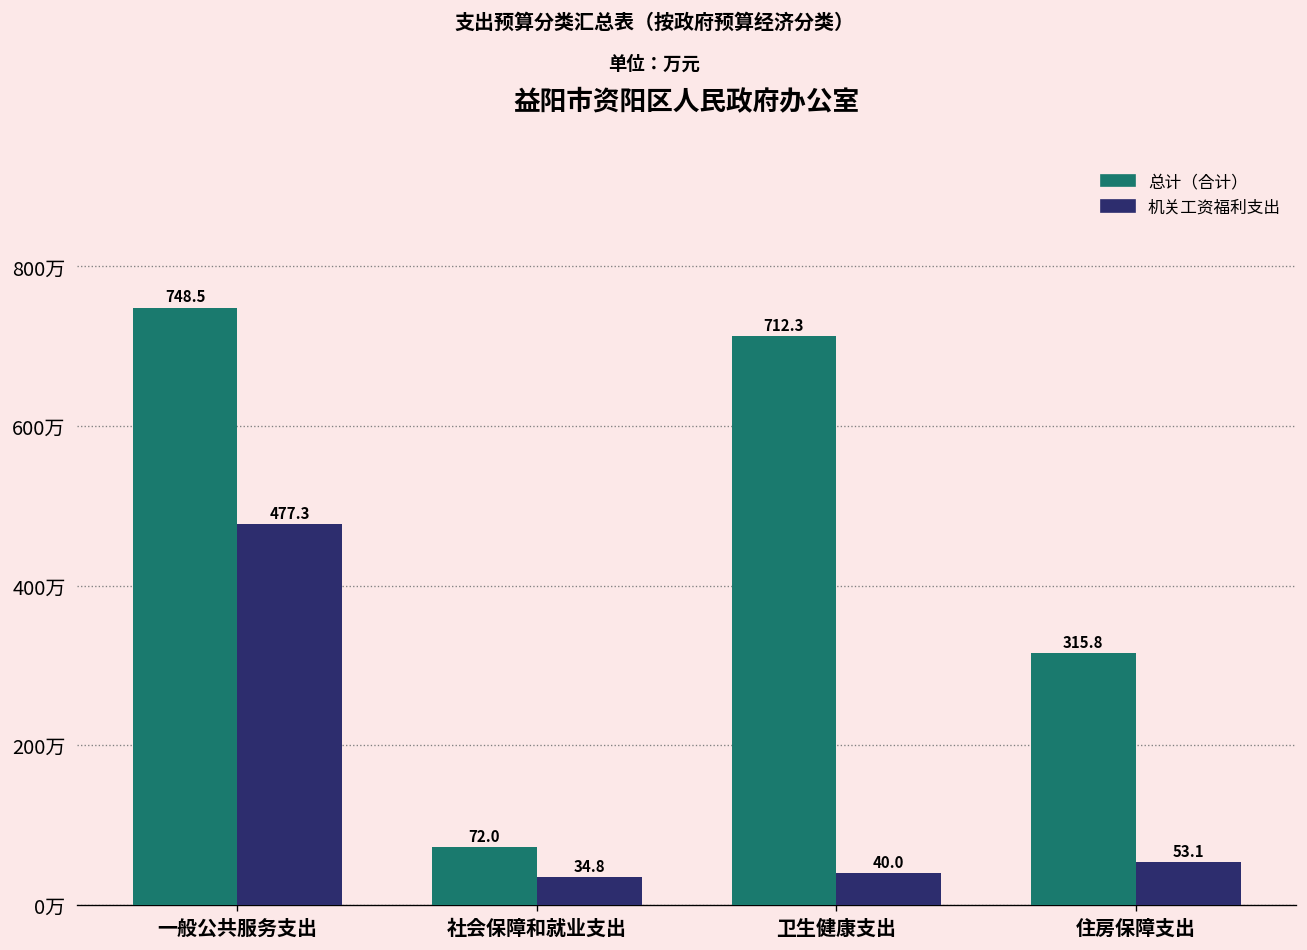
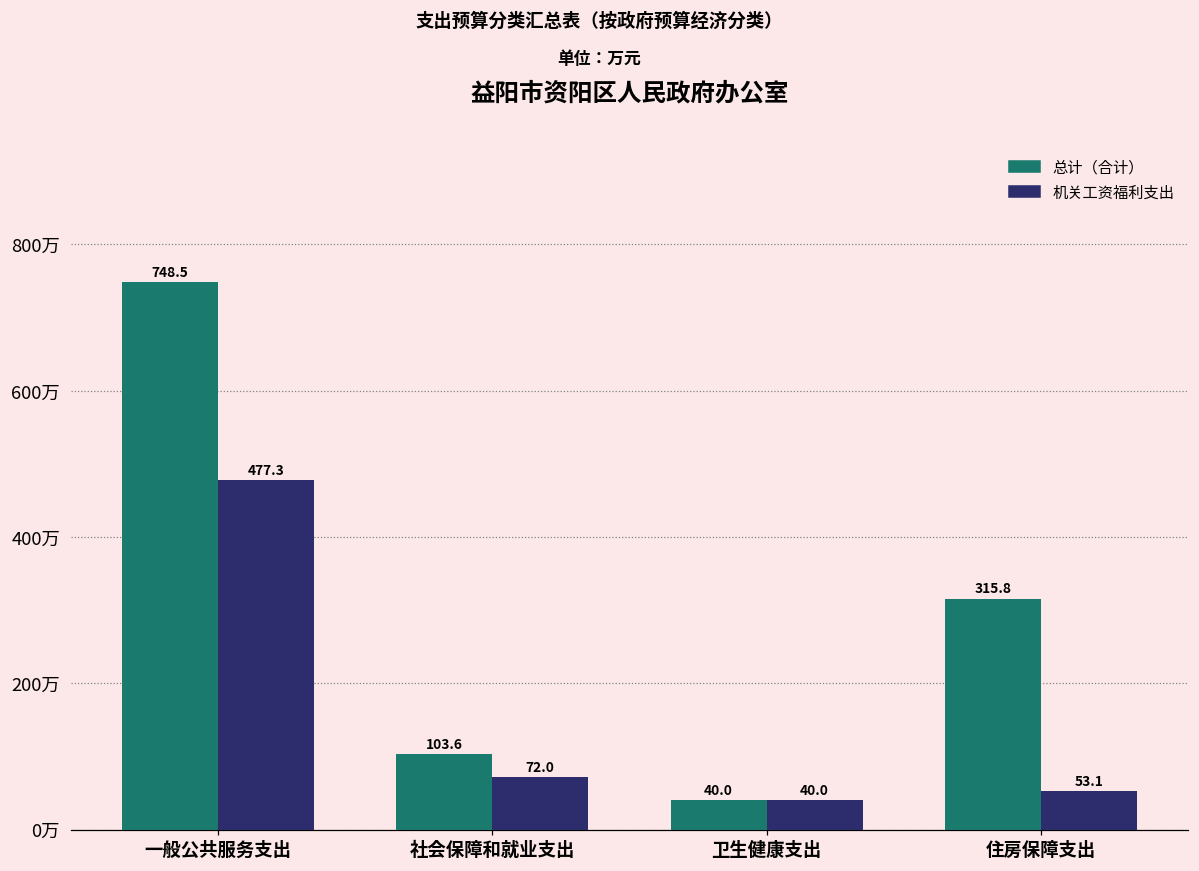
总计（合计）, 社会保障和就业支出: 72.0 -> 103.6
机关工资福利支出, 社会保障和就业支出: 34.8 -> 72.0
总计（合计）, 卫生健康支出: 712.3 -> 40.0
